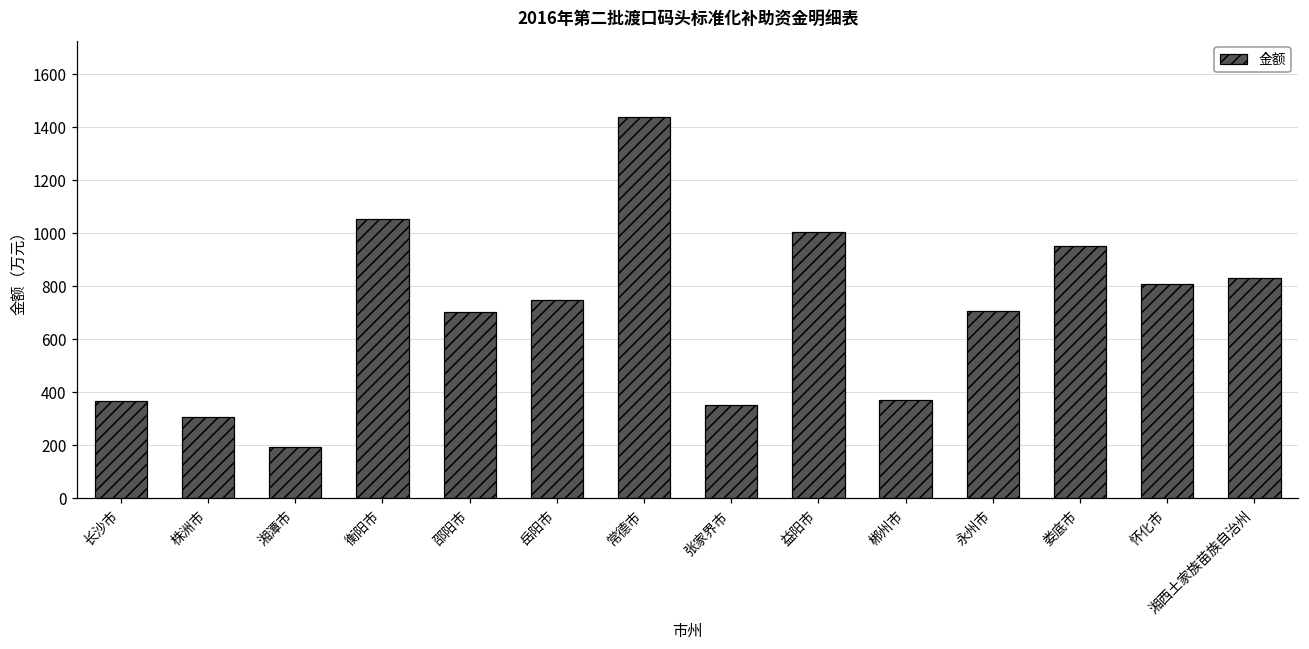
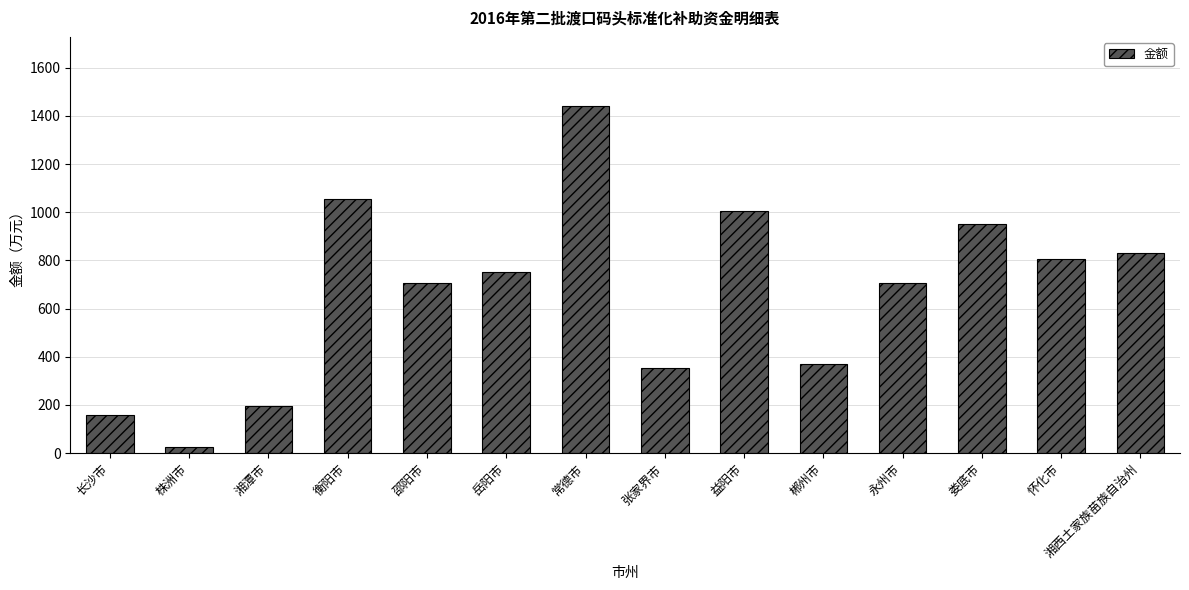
长沙市: 370 -> 160
株洲市: 310 -> 30
